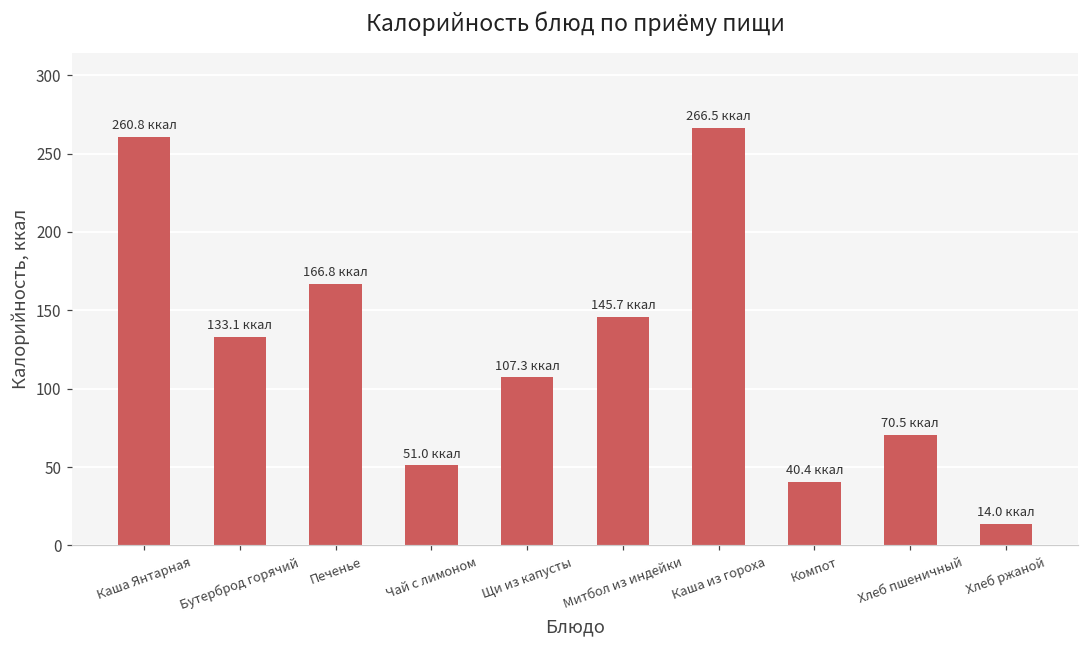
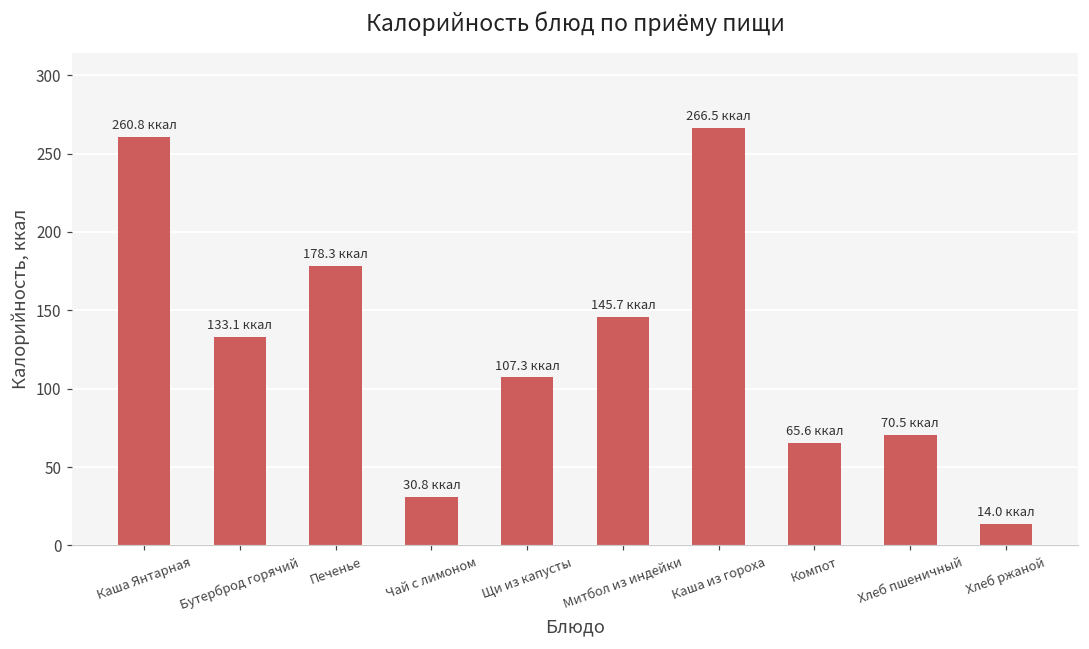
Печенье: 166.8 -> 178.3
Чай с лимоном: 51.0 -> 30.8
Компот: 40.4 -> 65.6
